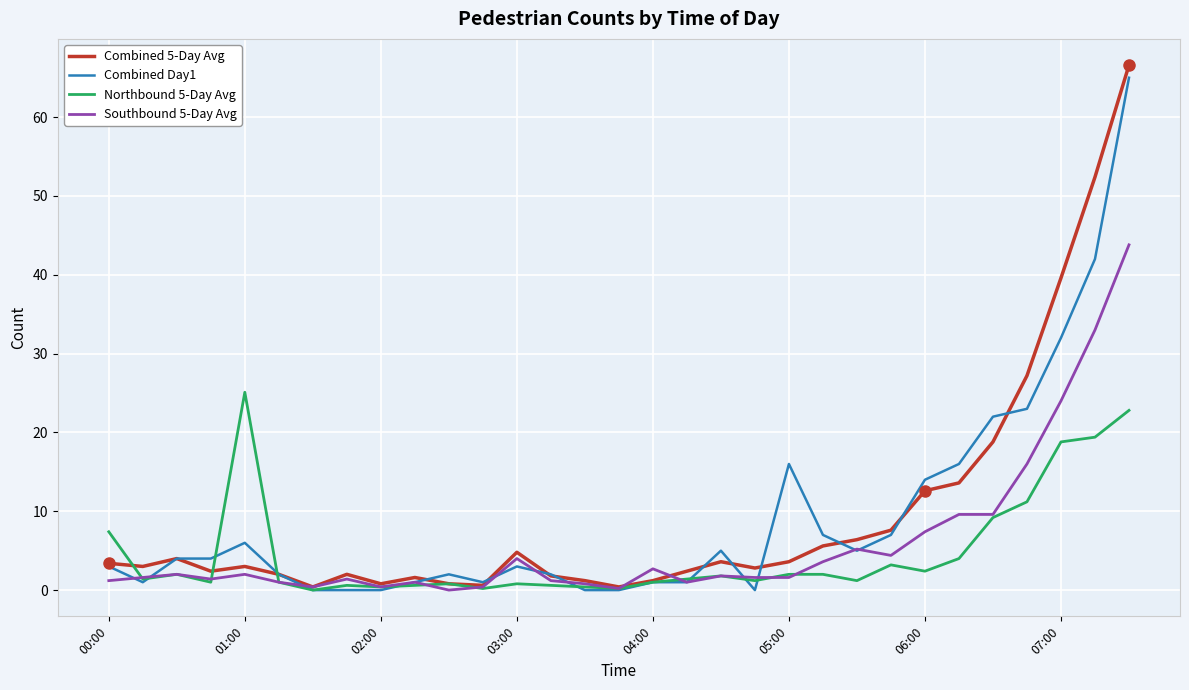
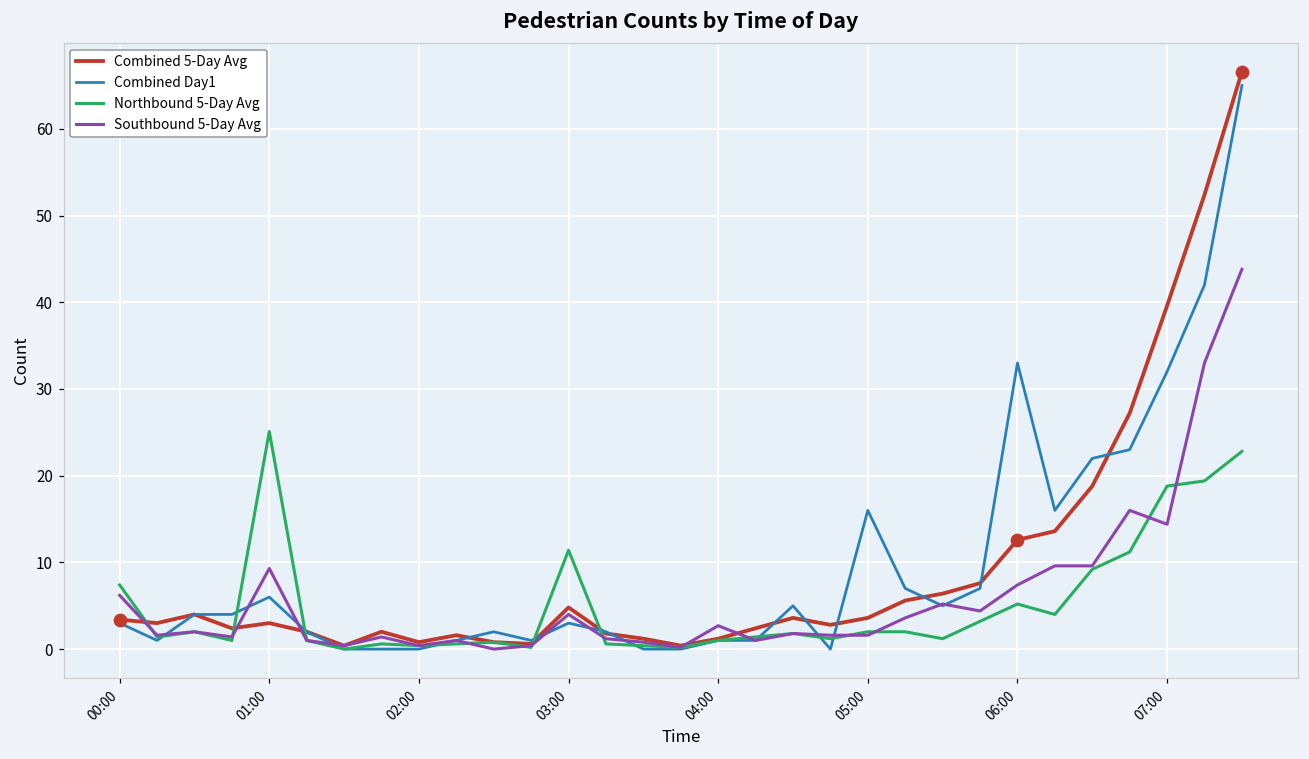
Southbound 5-Day Avg, 00:00: 1 -> 6
Southbound 5-Day Avg, 01:00: 2 -> 9
Northbound 5-Day Avg, 03:00: 1 -> 11
Combined Day1, 06:00: 14 -> 33
Northbound 5-Day Avg, 06:00: 2 -> 5
Southbound 5-Day Avg, 07:00: 24 -> 14
